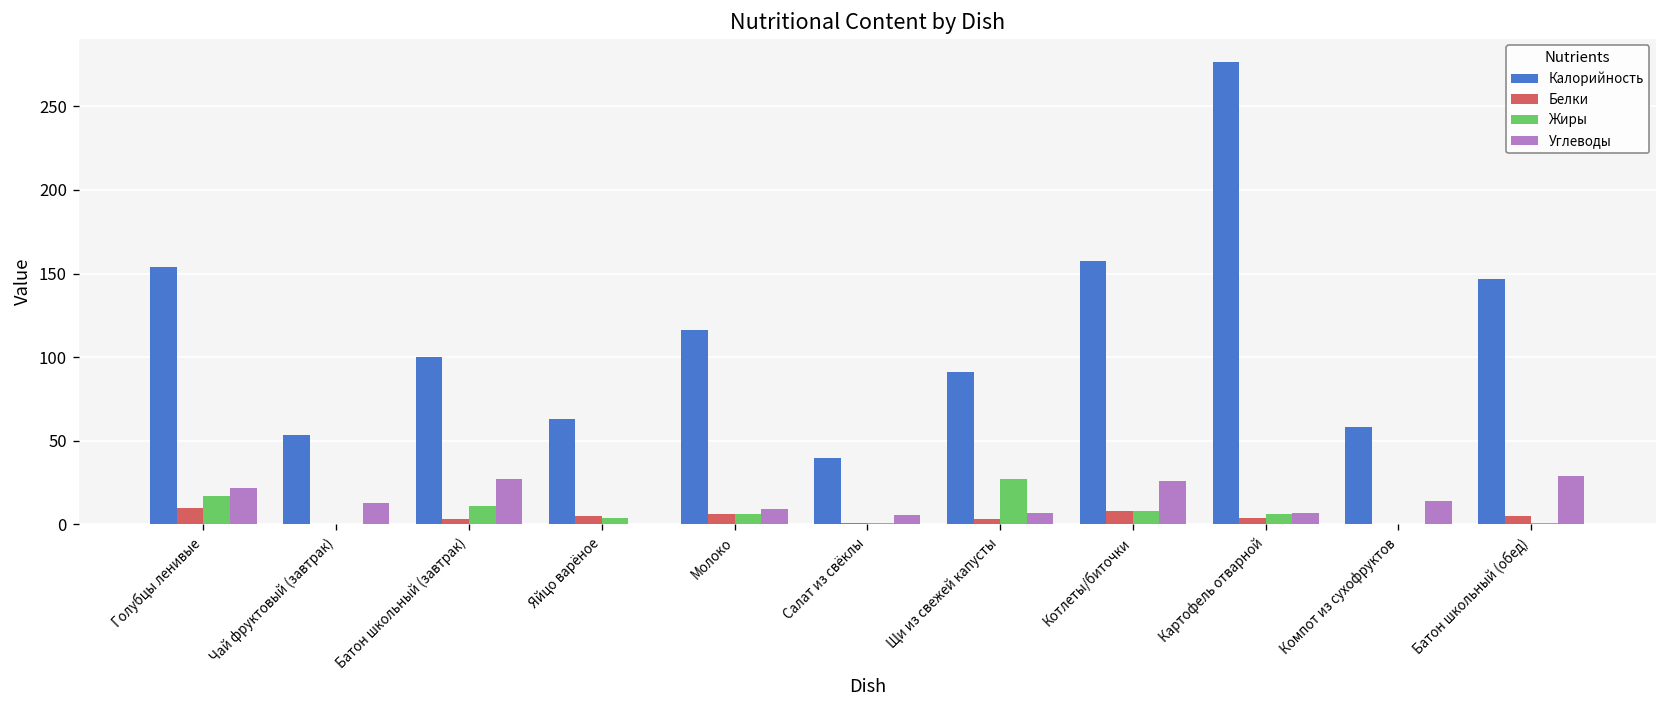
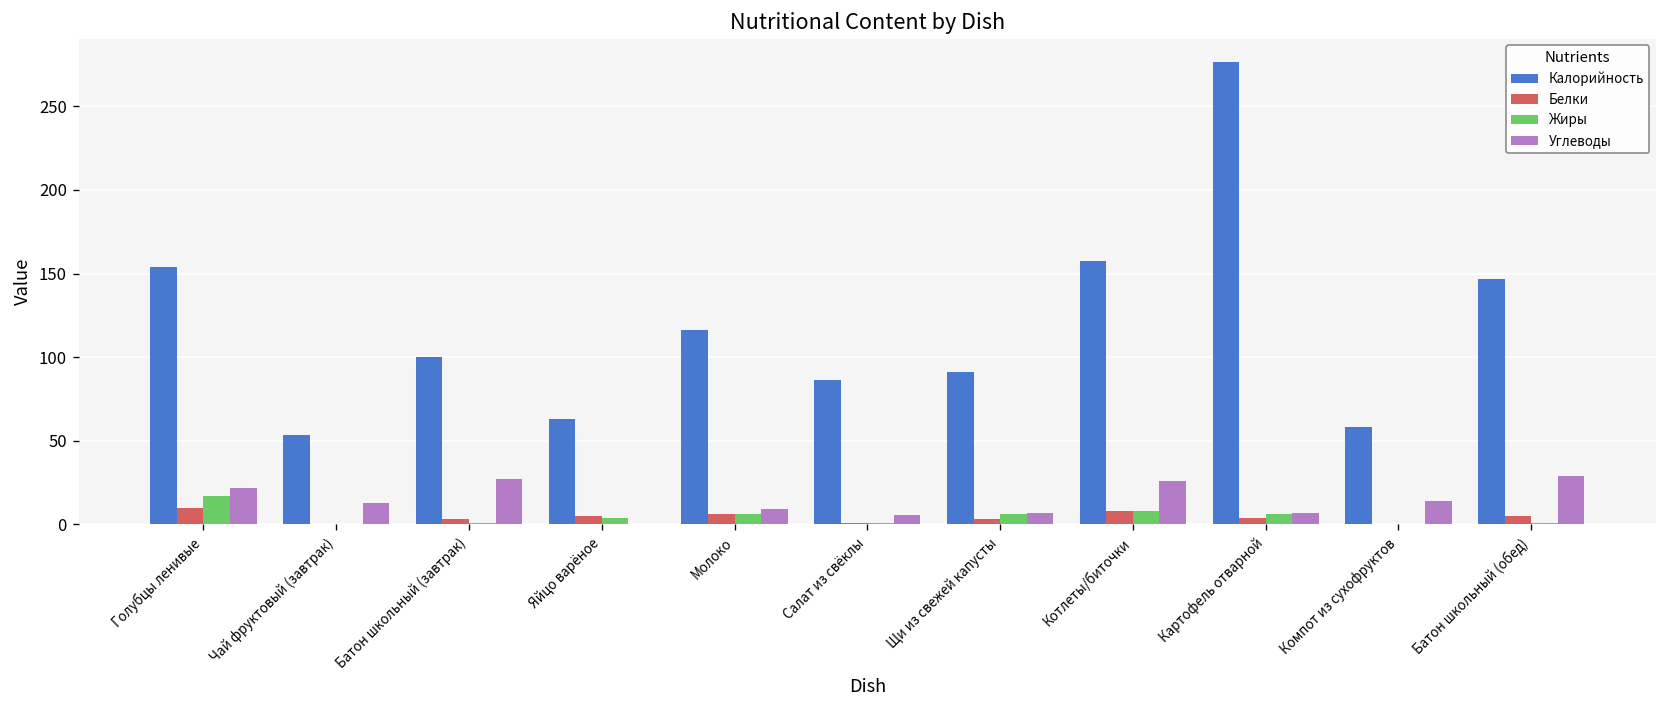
Жиры, Батон школьный (завтрак): 11 -> 1
Калорийность, Салат из свёклы: 40 -> 86
Жиры, Щи из свежей капусты: 27 -> 6
